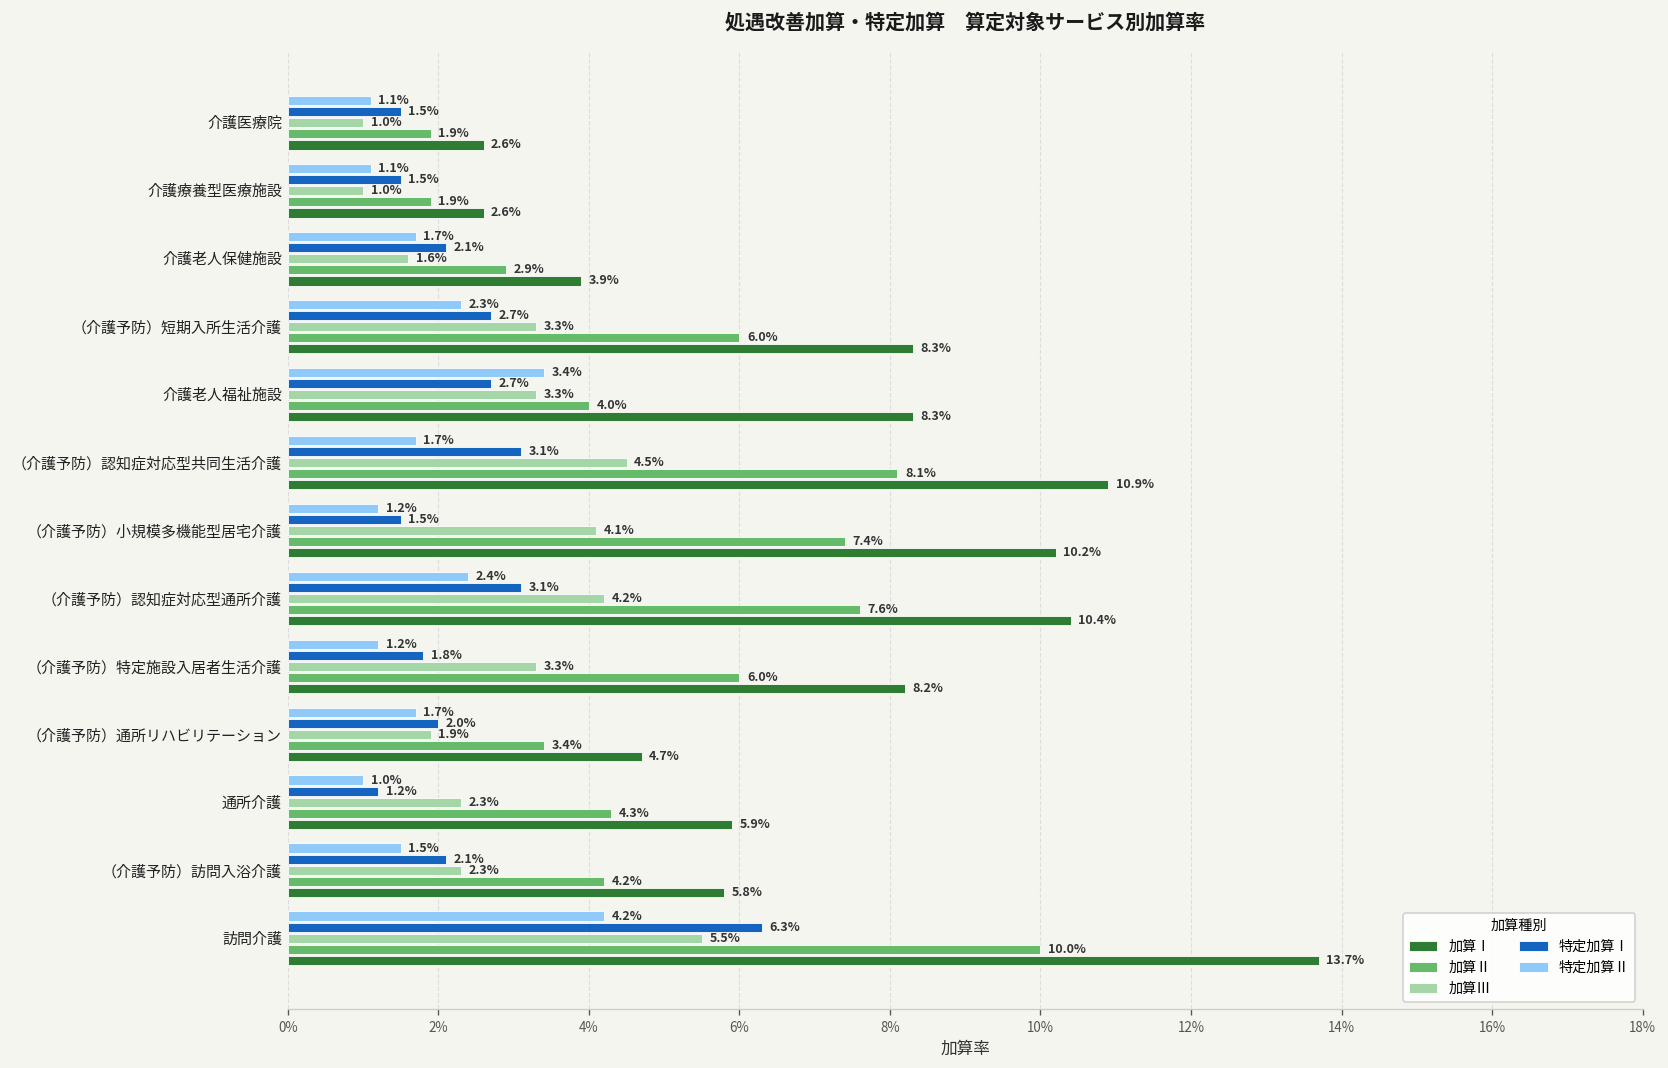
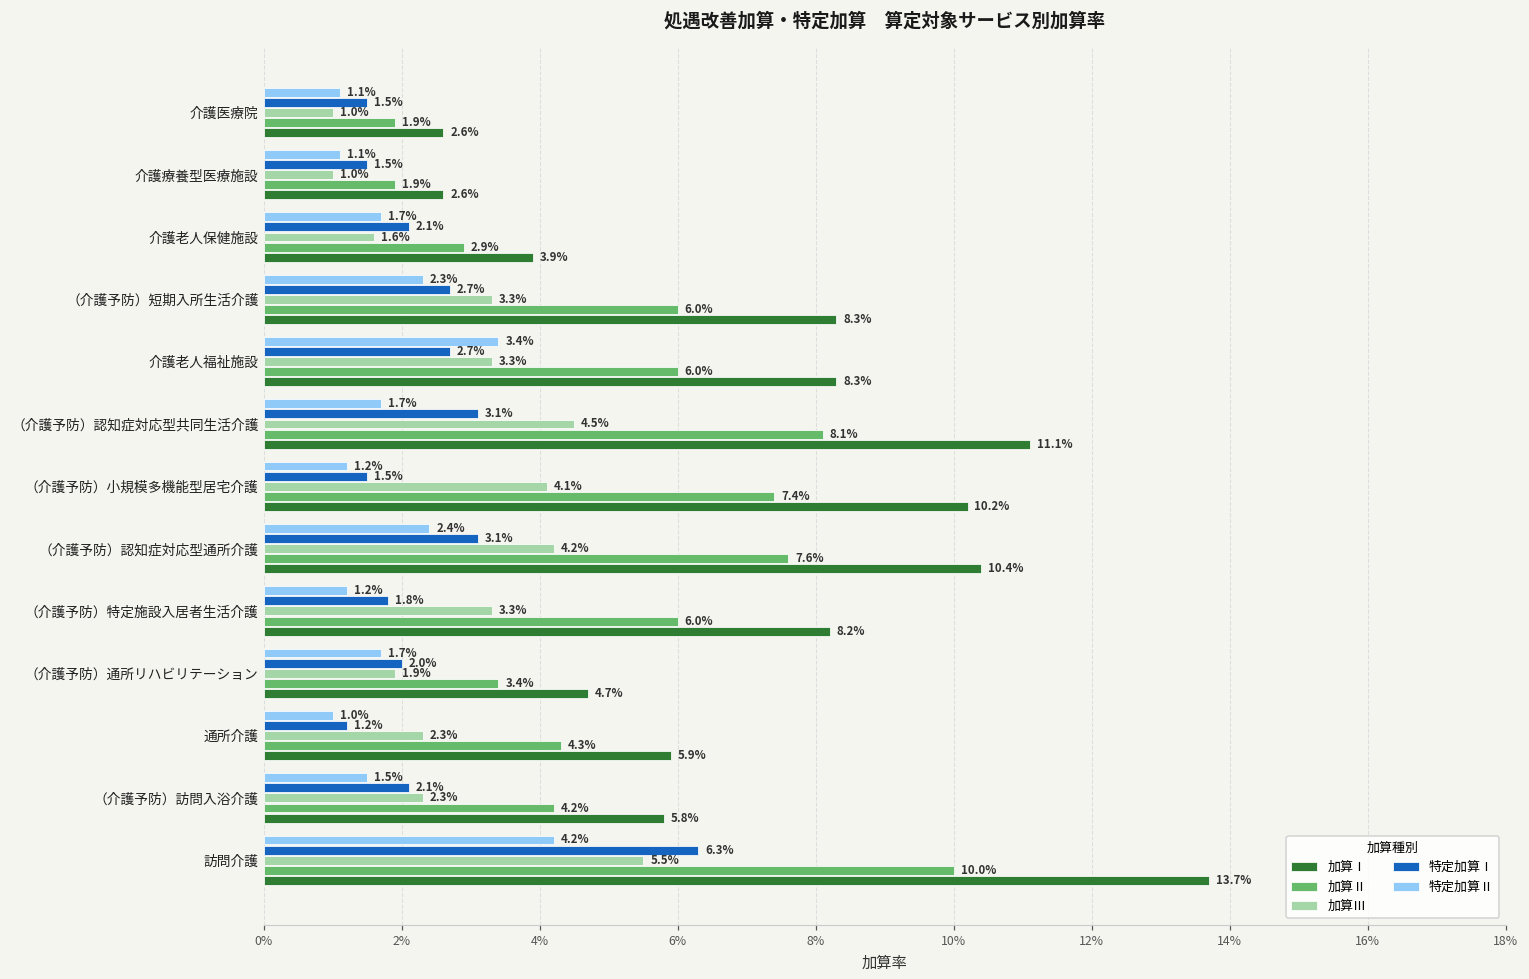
加算Ⅱ, 介護老人福祉施設: 4.0% -> 6.0%
加算Ⅰ, （介護予防）認知症対応型共同生活介護: 10.9% -> 11.1%
